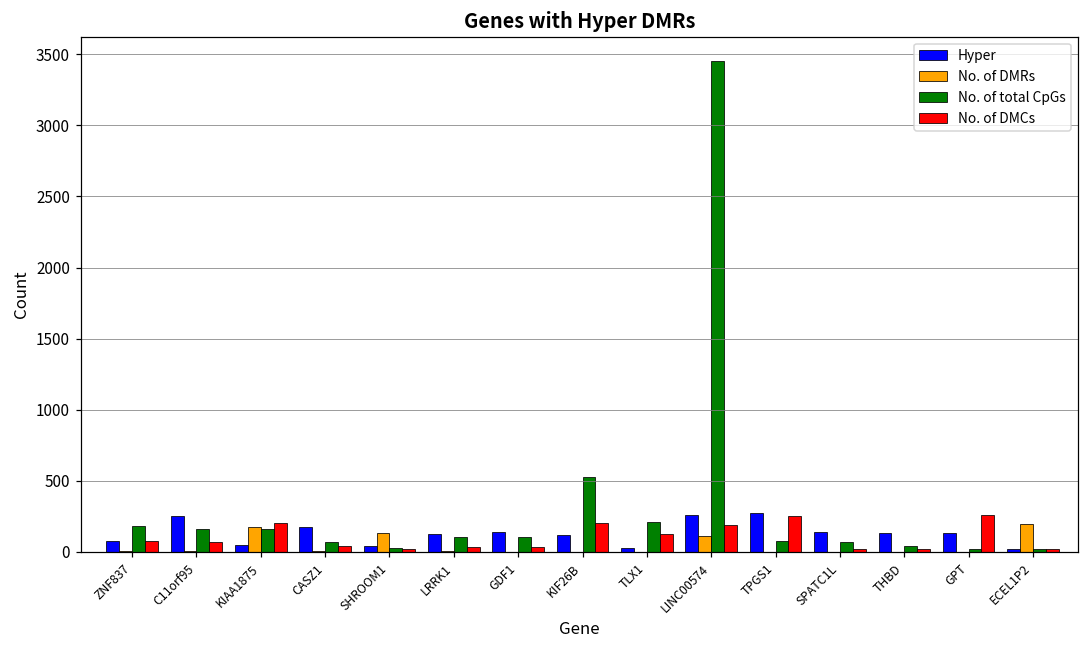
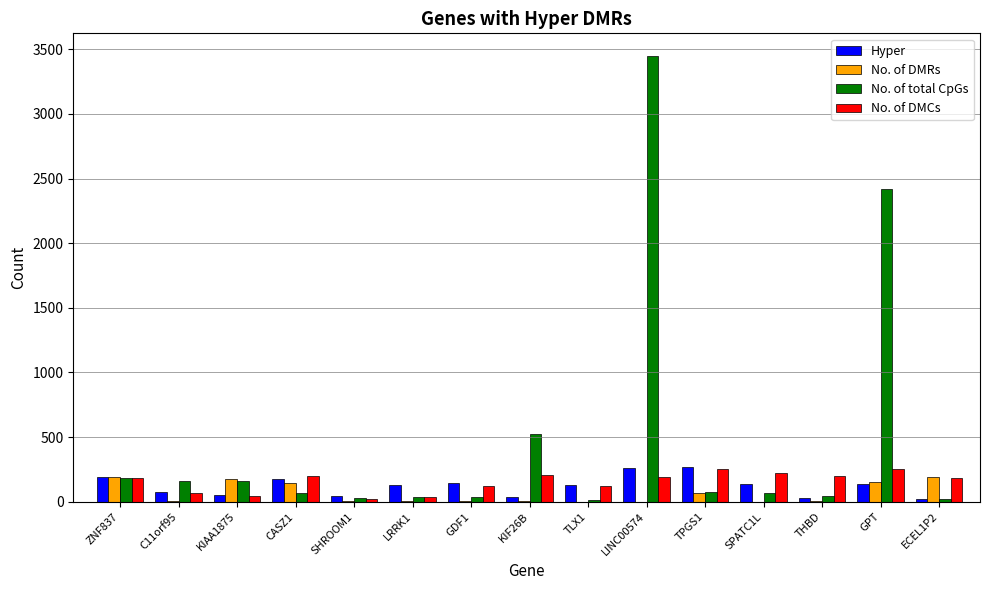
Hyper, ZNF837: 80 -> 190
No. of DMRs, ZNF837: 10 -> 190
No. of DMCs, ZNF837: 80 -> 180
Hyper, C11orf95: 250 -> 70
No. of DMCs, KIAA1875: 210 -> 50
No. of DMRs, CASZ1: 10 -> 140
No. of DMCs, CASZ1: 40 -> 200
No. of DMRs, SHROOM1: 130 -> 0
No. of total CpGs, LRRK1: 100 -> 40
No. of total CpGs, GDF1: 110 -> 30
No. of DMCs, GDF1: 30 -> 120
Hyper, KIF26B: 120 -> 30
Hyper, TLX1: 30 -> 130
No. of total CpGs, TLX1: 210 -> 10
No. of DMRs, LINC00574: 110 -> 0
No. of DMRs, TPGS1: 0 -> 70
No. of DMCs, SPATC1L: 20 -> 230
Hyper, THBD: 130 -> 30
No. of DMCs, THBD: 20 -> 200
No. of DMRs, GPT: 0 -> 150
No. of total CpGs, GPT: 20 -> 2420
No. of DMCs, ECEL1P2: 20 -> 180
